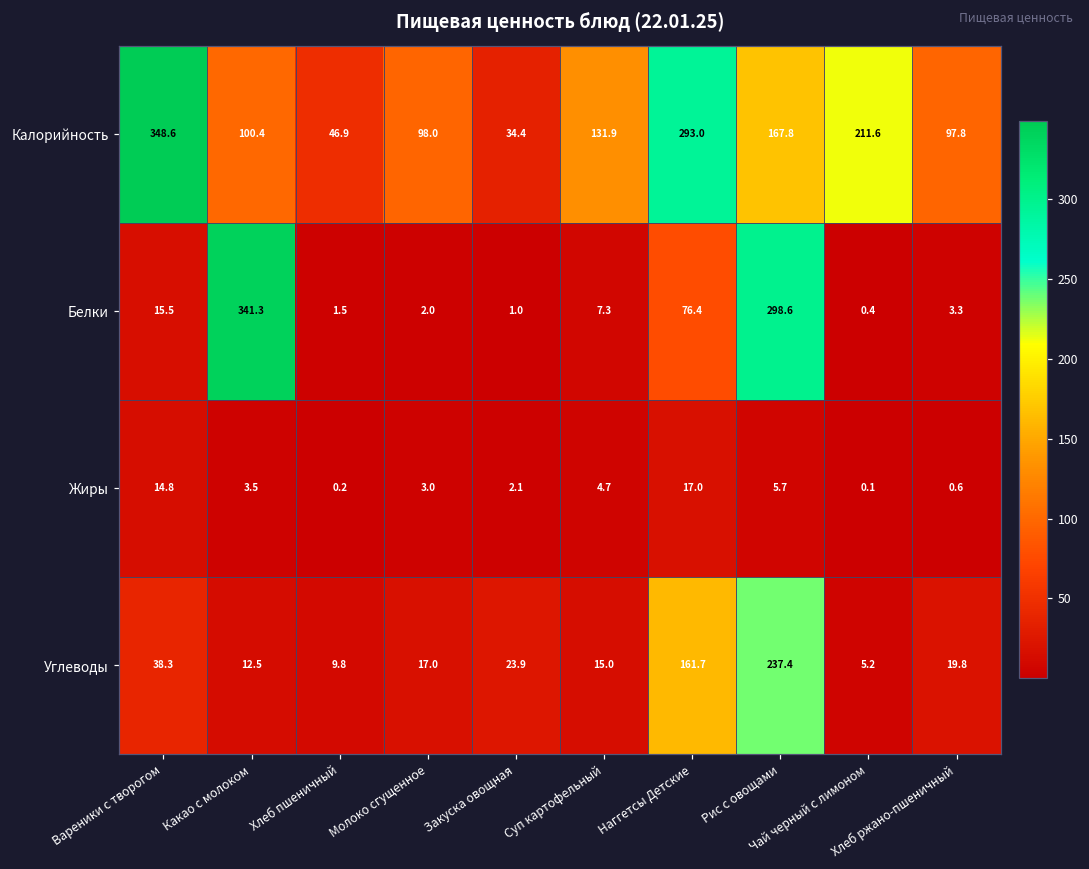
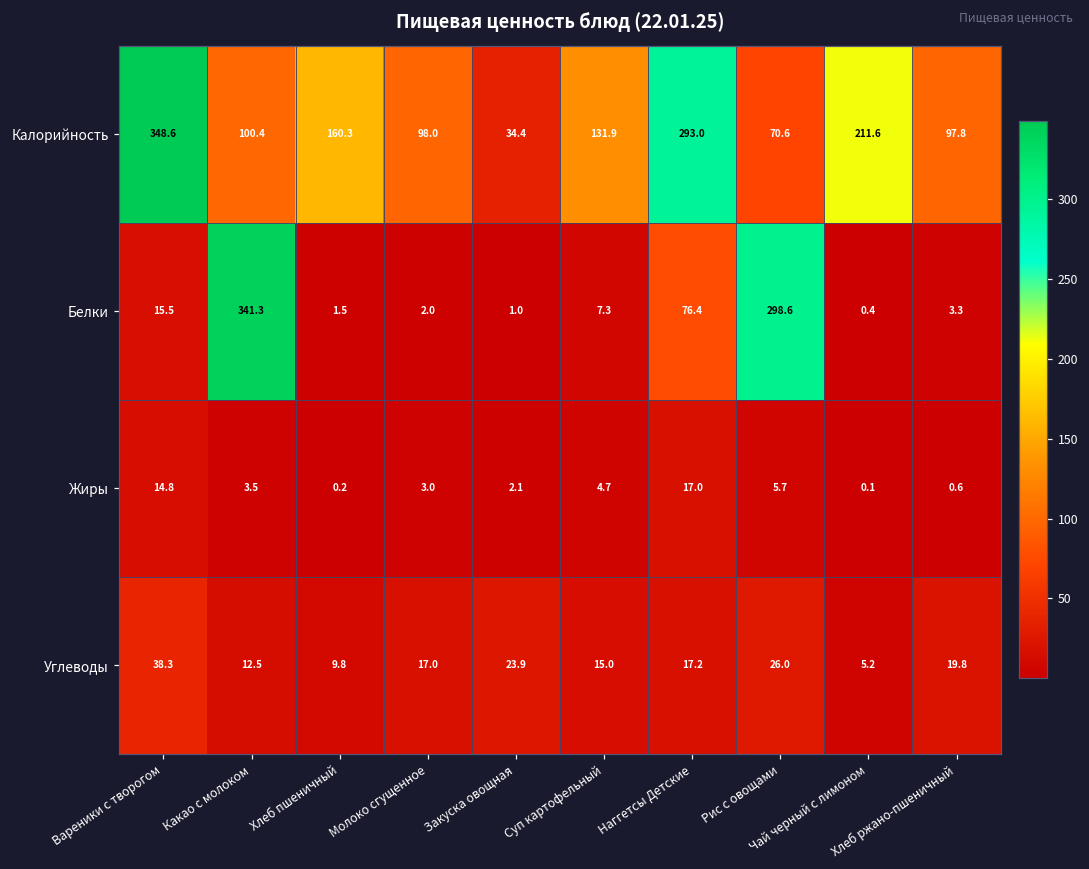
Калорийность, Хлеб пшеничный: 46.9 -> 160.3
Калорийность, Рис с овощами: 167.8 -> 70.6
Углеводы, Наггетсы Детские: 161.7 -> 17.2
Углеводы, Рис с овощами: 237.4 -> 26.0
